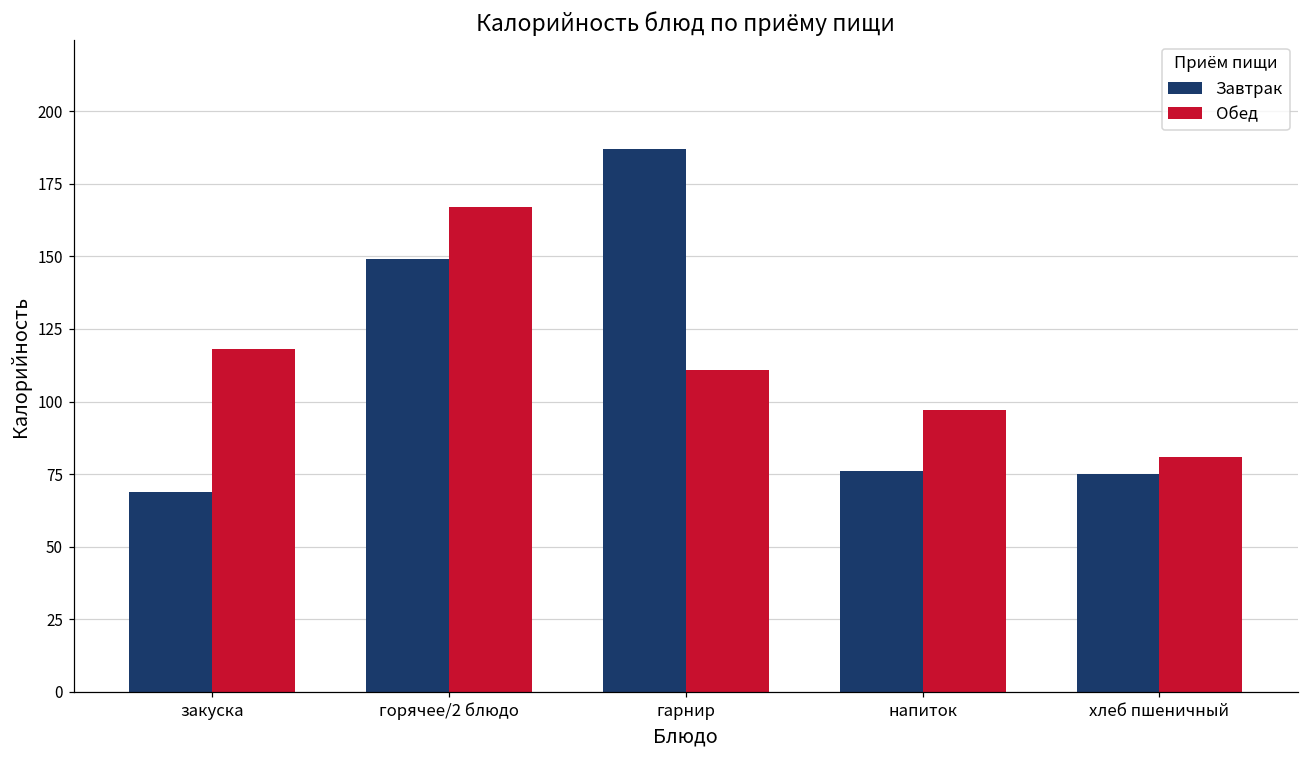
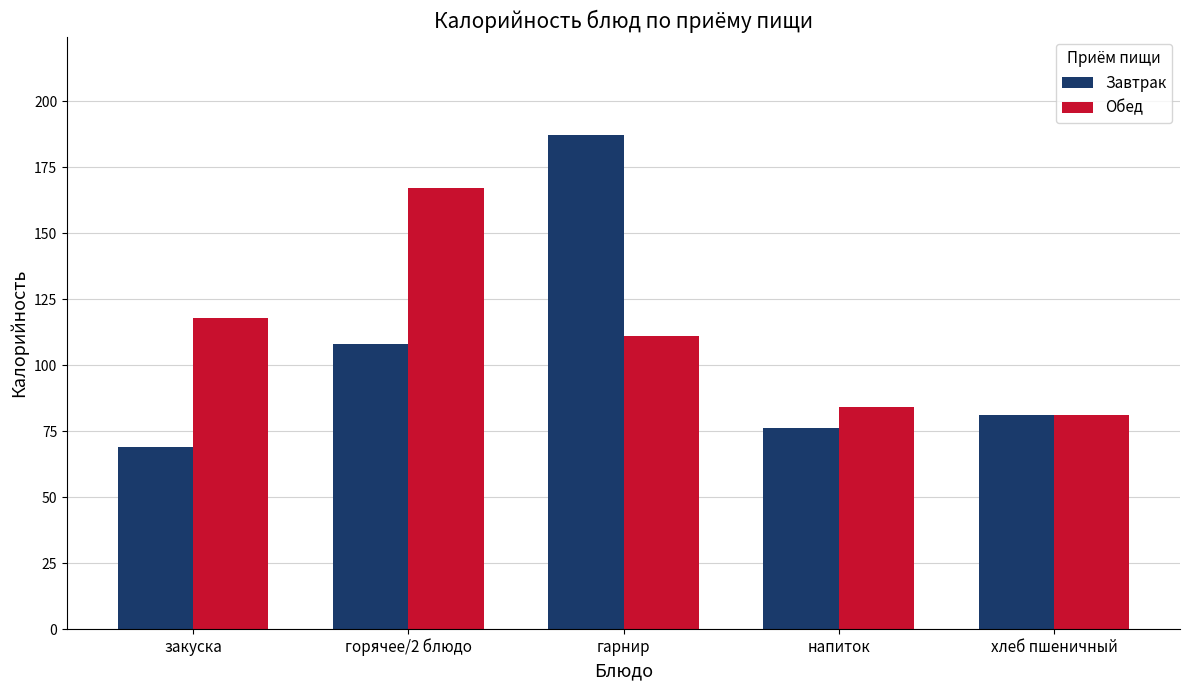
Завтрак, горячее/2 блюдо: 149 -> 108
Обед, напиток: 97 -> 84
Завтрак, хлеб пшеничный: 75 -> 81
